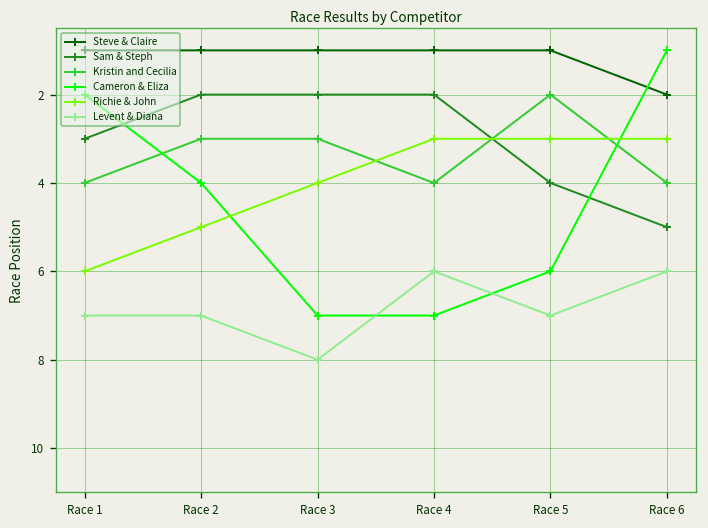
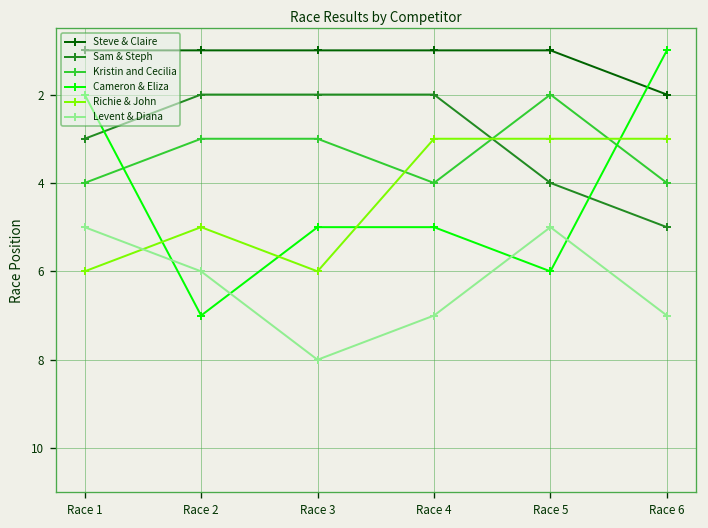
Levent & Diana, Race 1: 7 -> 5
Cameron & Eliza, Race 2: 4 -> 7
Levent & Diana, Race 2: 7 -> 6
Cameron & Eliza, Race 3: 7 -> 5
Richie & John, Race 3: 4 -> 6
Cameron & Eliza, Race 4: 7 -> 5
Levent & Diana, Race 4: 6 -> 7
Levent & Diana, Race 5: 7 -> 5
Levent & Diana, Race 6: 6 -> 7
